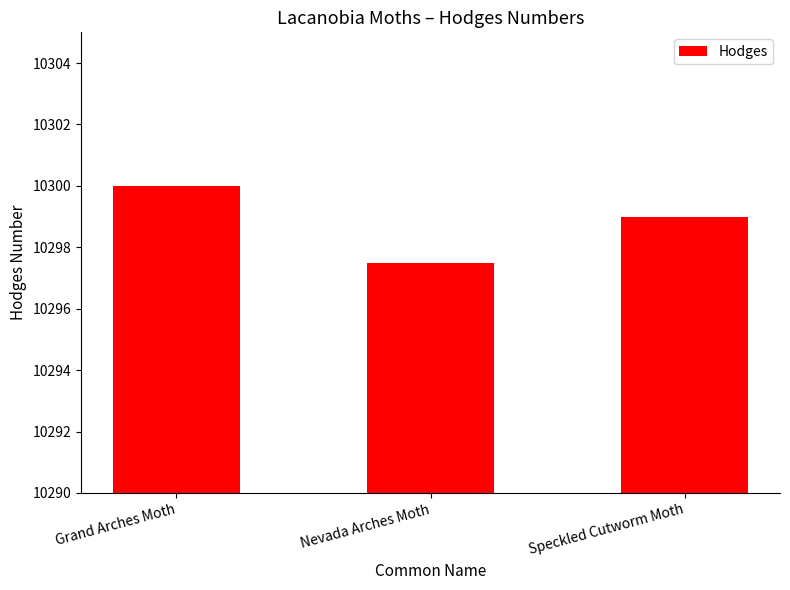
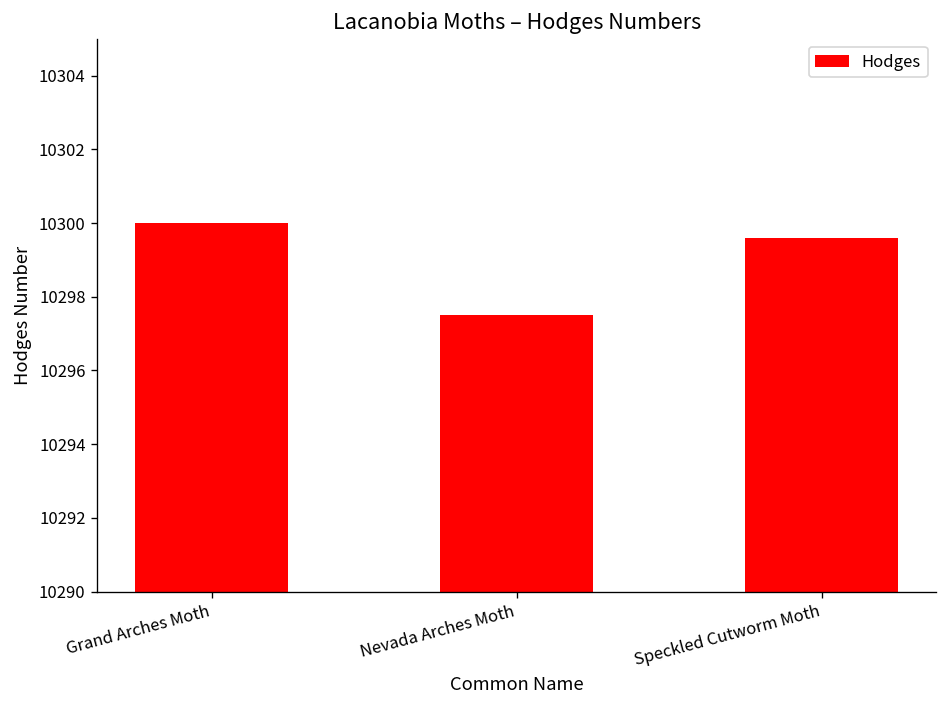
Speckled Cutworm Moth: 10299.0 -> 10299.6
